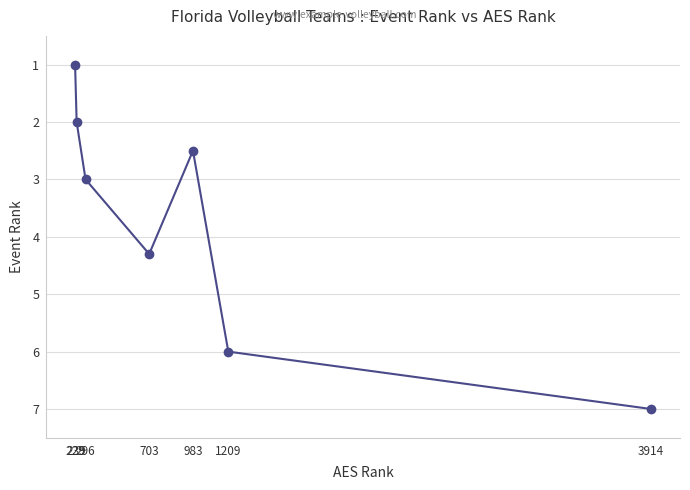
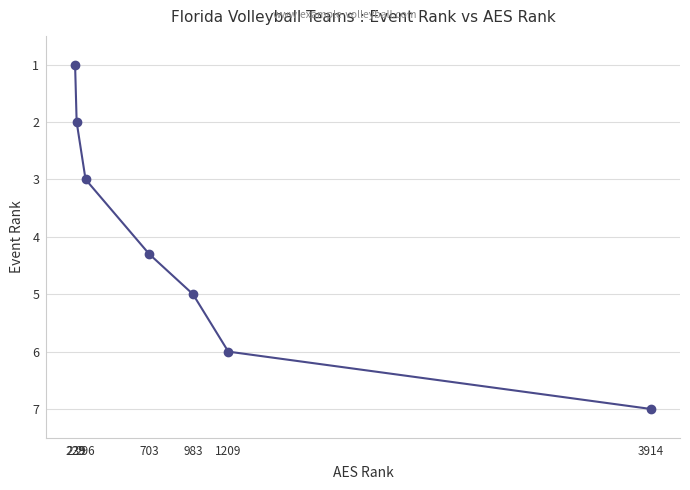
983: 2.5 -> 5.0
